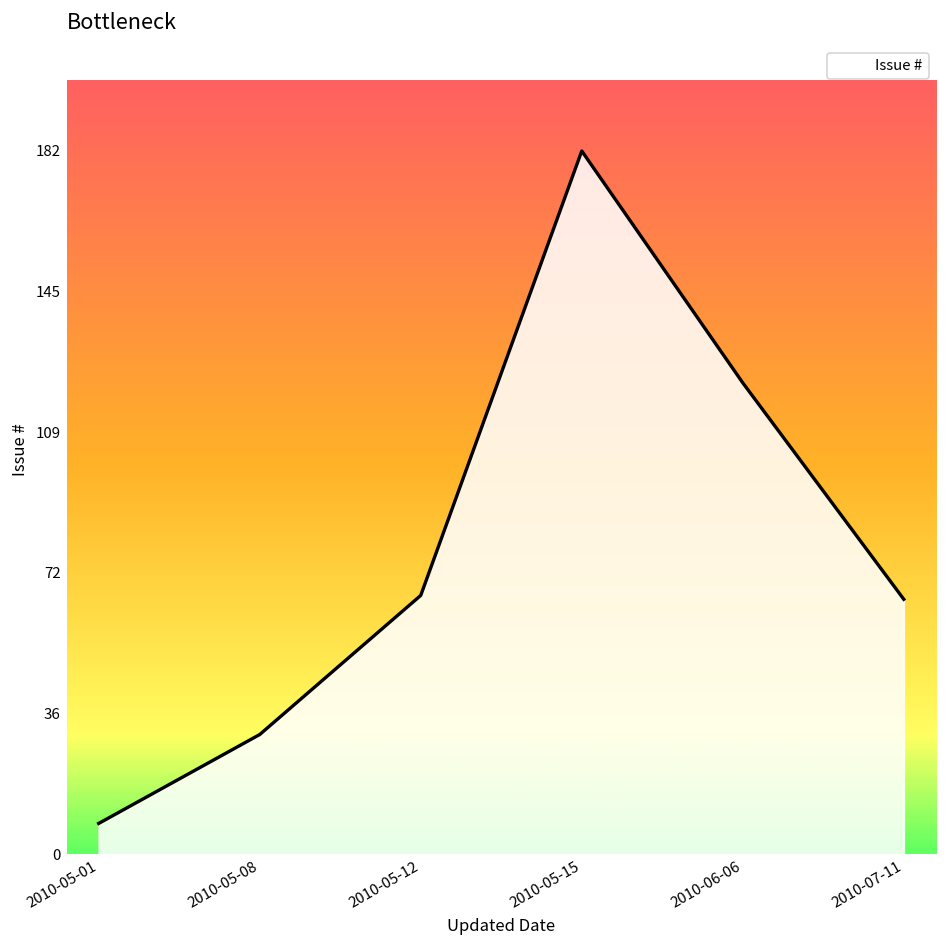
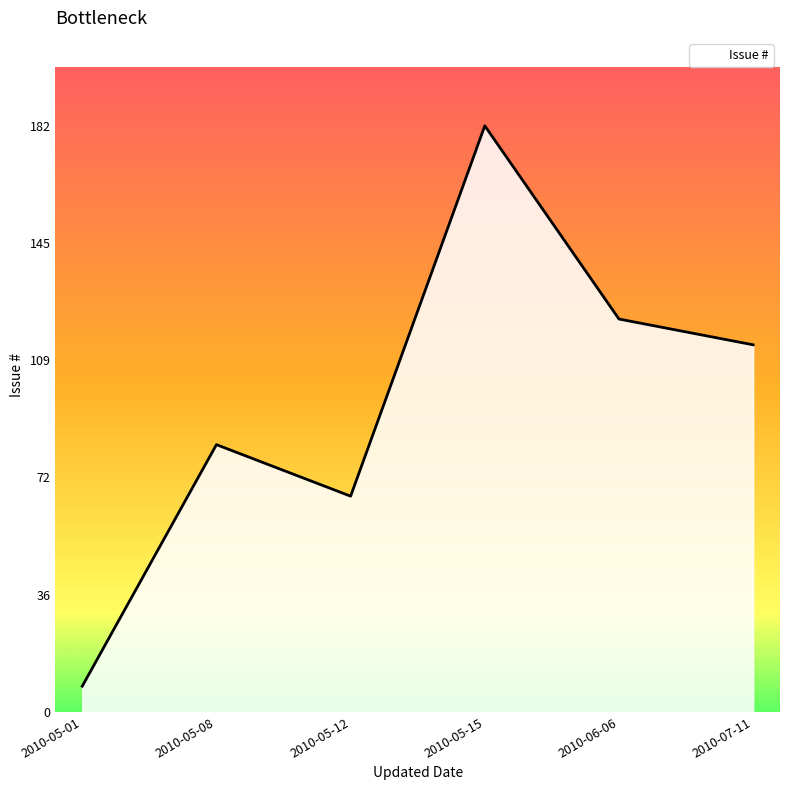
2010-05-08: 31 -> 83
2010-07-11: 66 -> 114
